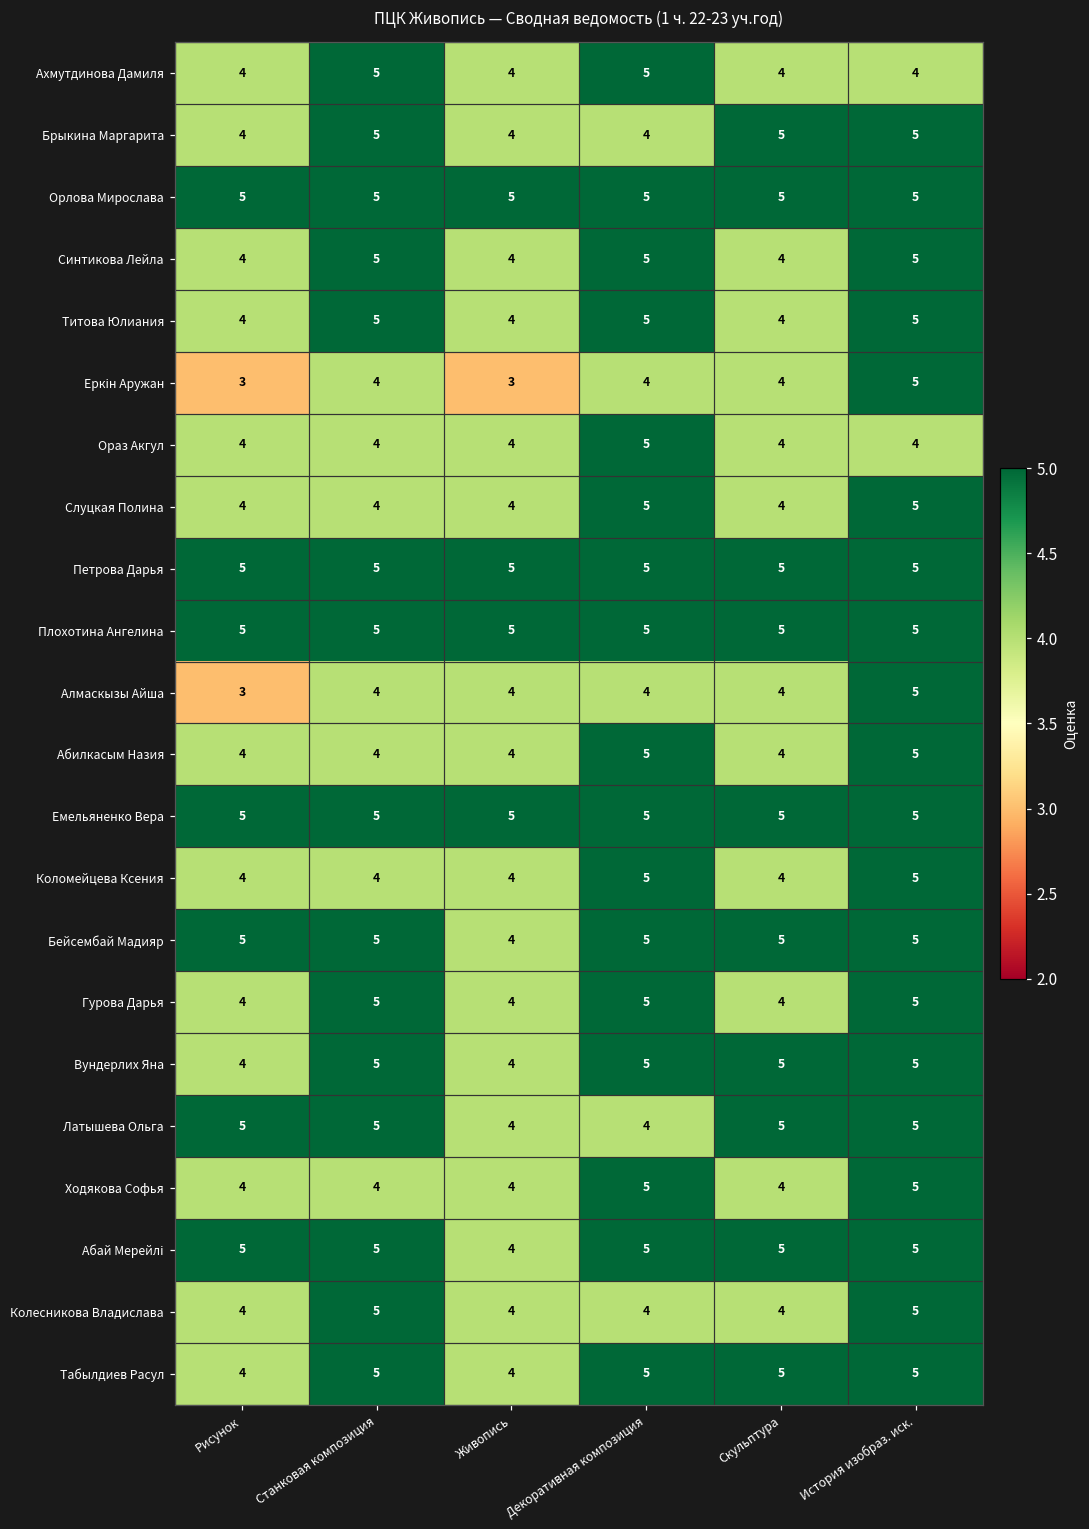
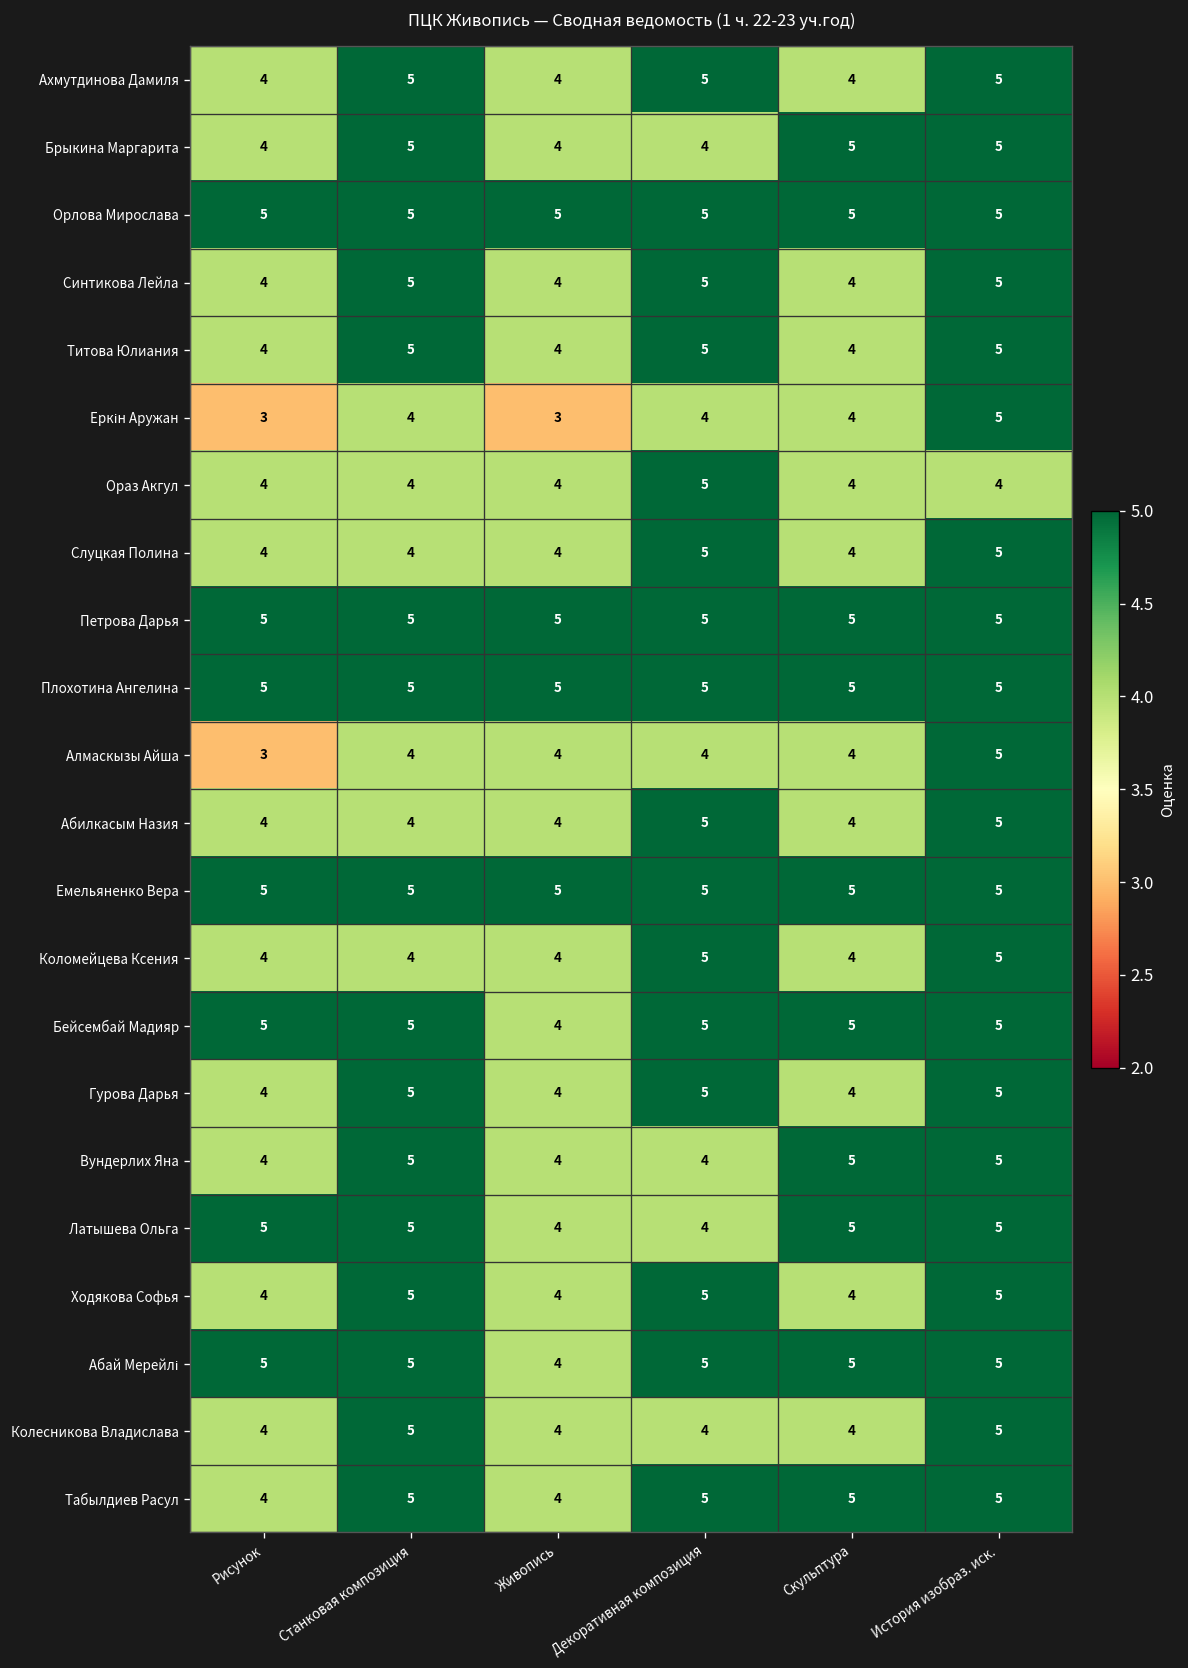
Ахмутдинова Дамиля, История изобраз. иск.: 4 -> 5
Вундерлих Яна, Декоративная композиция: 5 -> 4
Ходякова Софья, Станковая композиция: 4 -> 5
